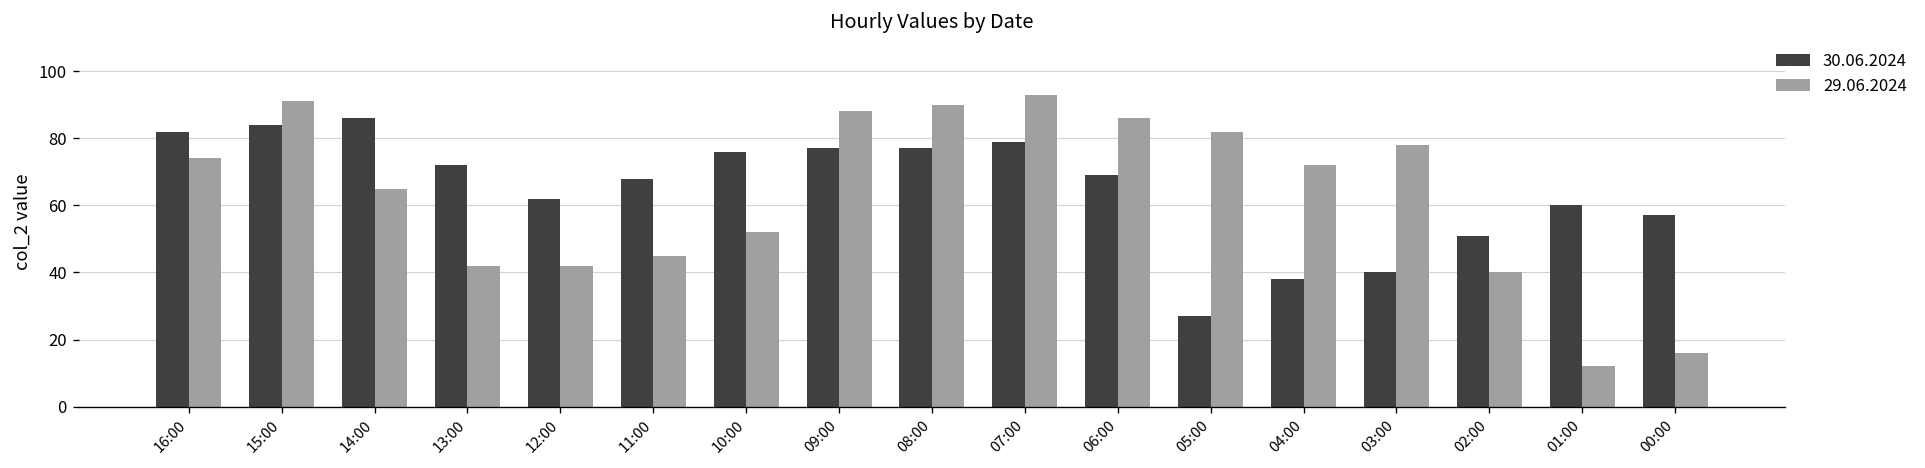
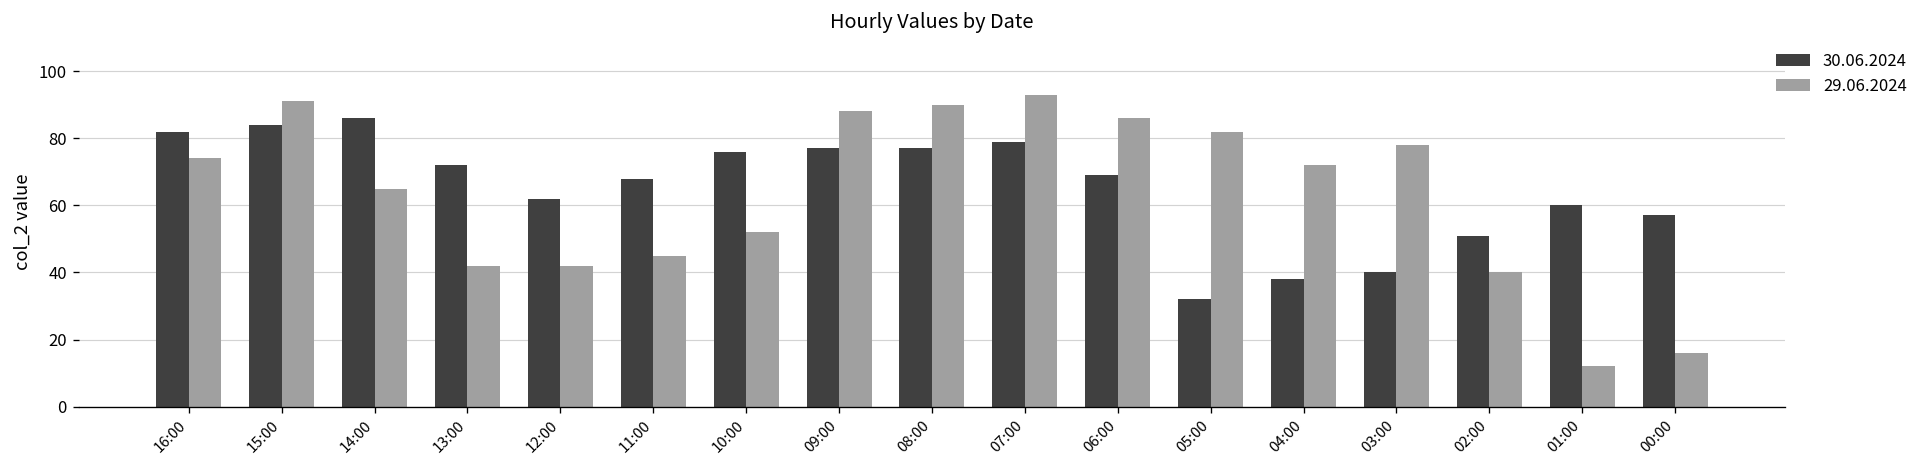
30.06.2024, 05:00: 27 -> 32
